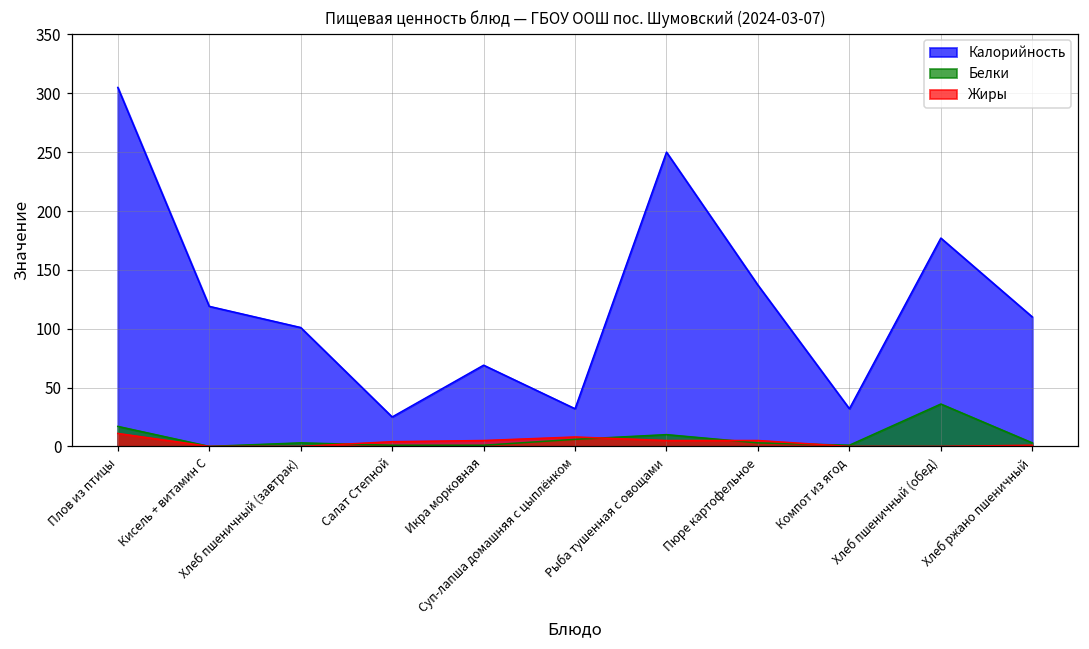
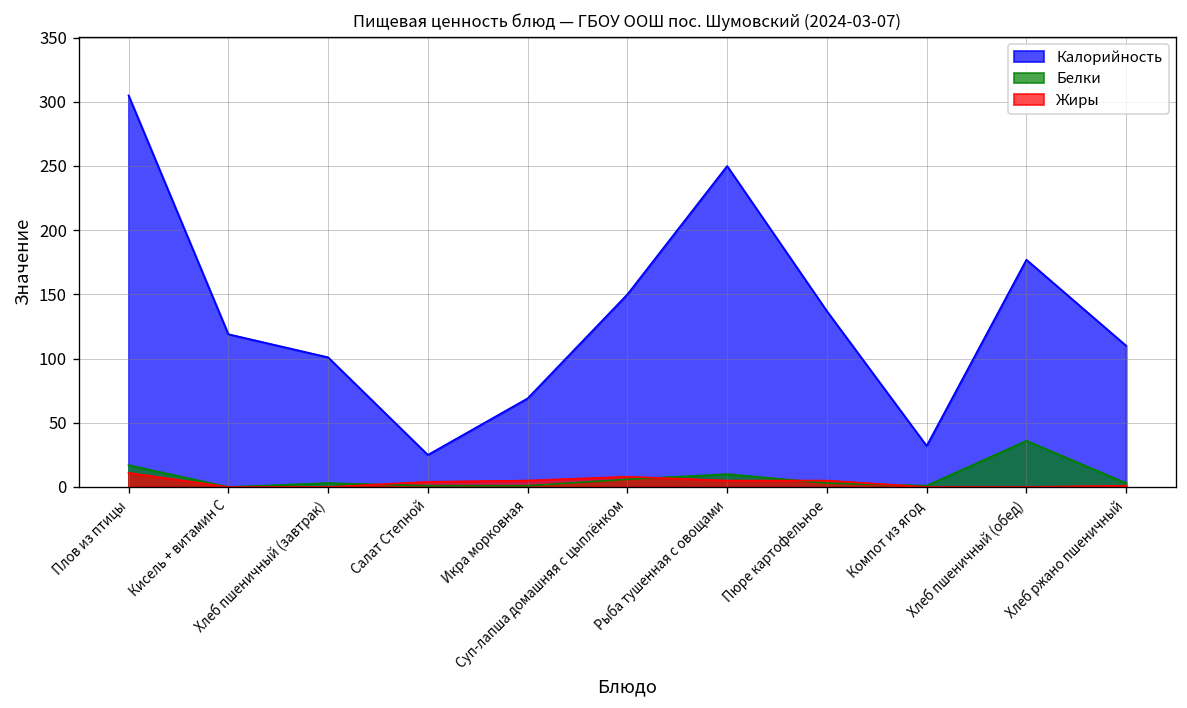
Калорийность, Суп-лапша домашняя с цыплёнком: 32 -> 150
